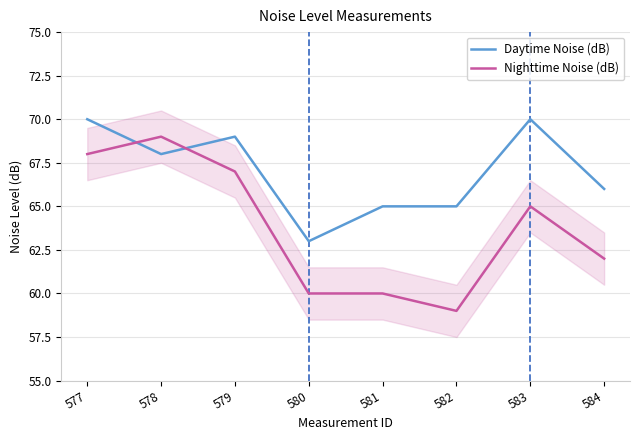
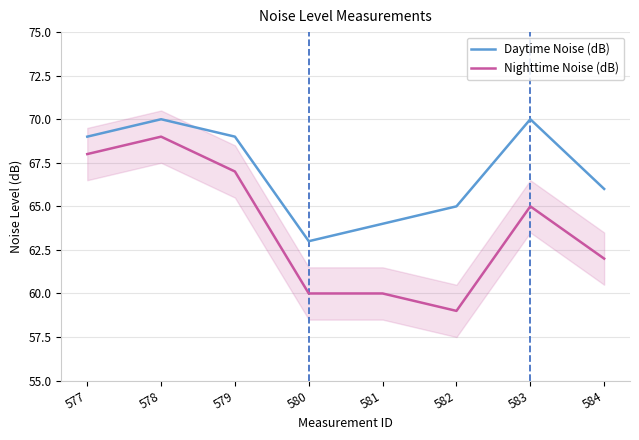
Daytime Noise (dB), 577: 70 -> 69
Daytime Noise (dB), 578: 68 -> 70
Daytime Noise (dB), 581: 65 -> 64
